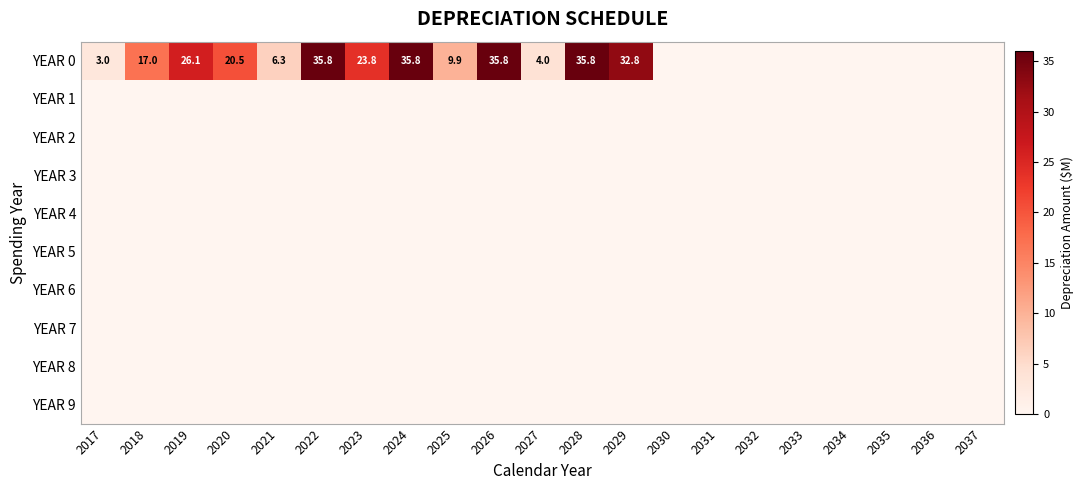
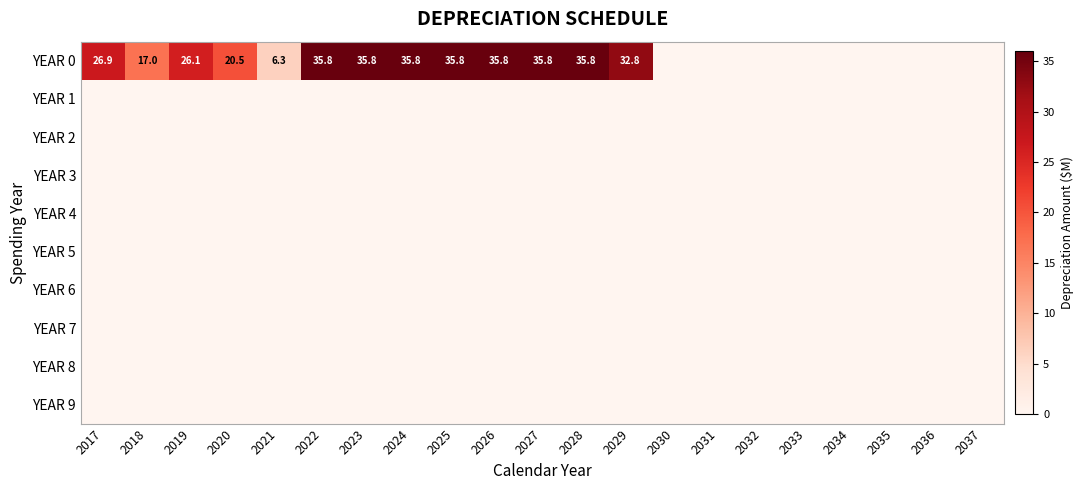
YEAR 0, 2017: 3.0 -> 26.9
YEAR 0, 2023: 23.8 -> 35.8
YEAR 0, 2025: 9.9 -> 35.8
YEAR 0, 2027: 4.0 -> 35.8
